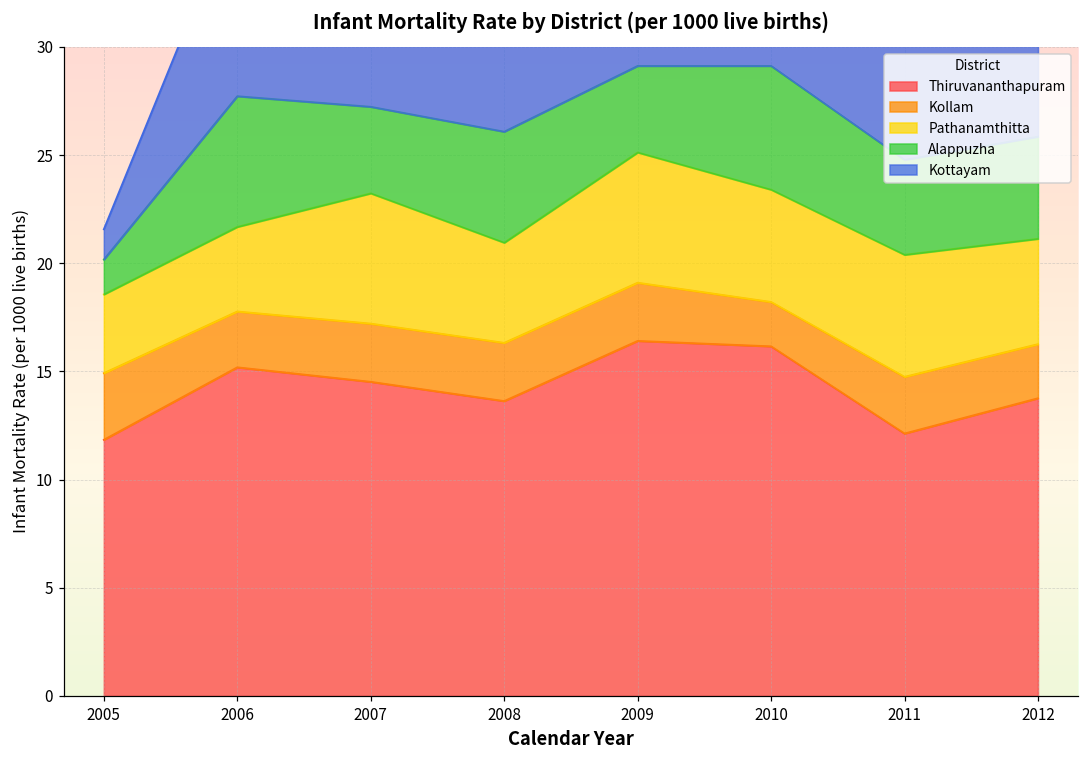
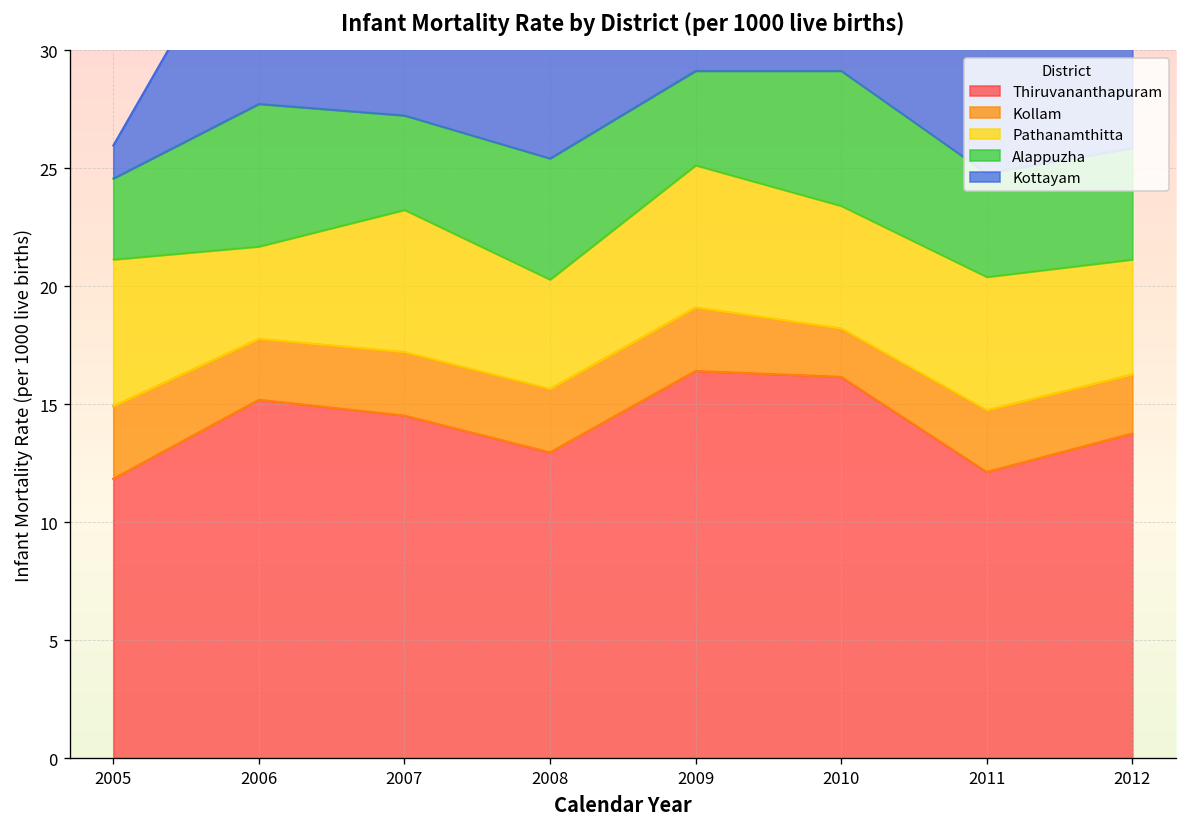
Pathanamthitta, 2005: 3.6 -> 6.2
Alappuzha, 2005: 1.6 -> 3.4
Thiruvananthapuram, 2008: 13.6 -> 13.0
